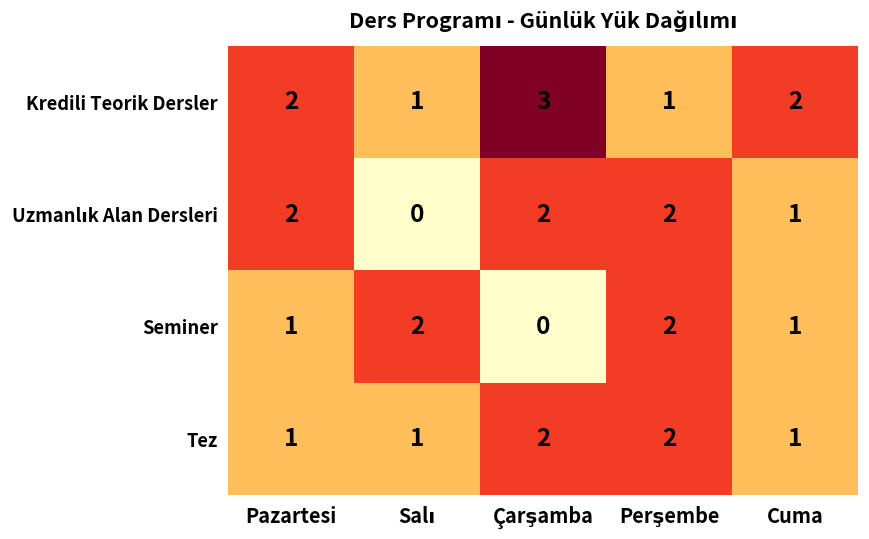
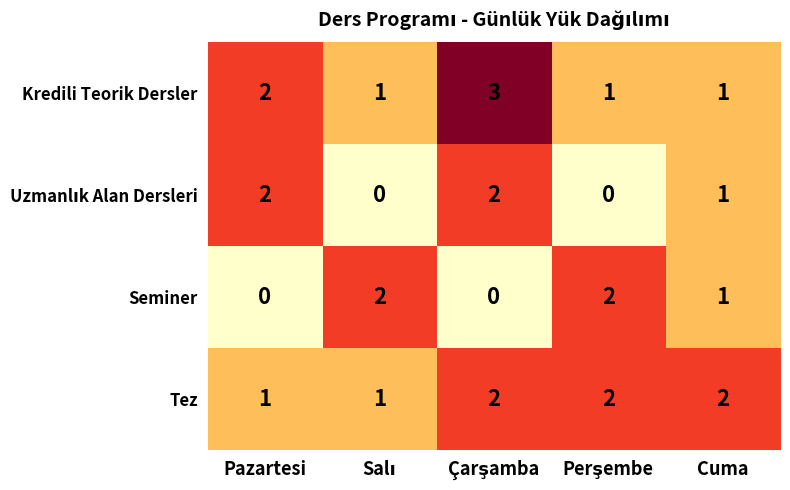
Kredili Teorik Dersler, Cuma: 2 -> 1
Uzmanlık Alan Dersleri, Perşembe: 2 -> 0
Seminer, Pazartesi: 1 -> 0
Tez, Cuma: 1 -> 2
